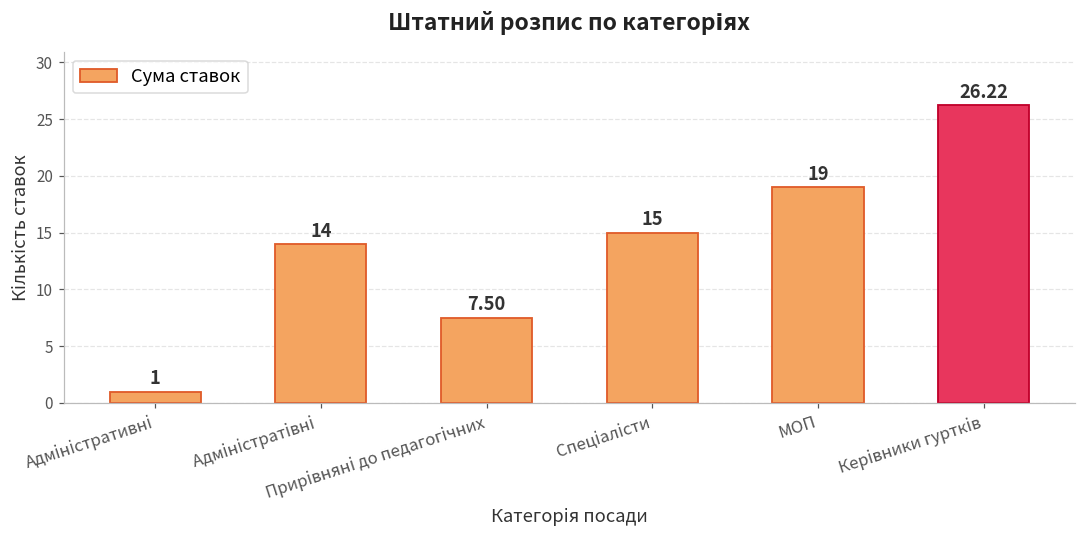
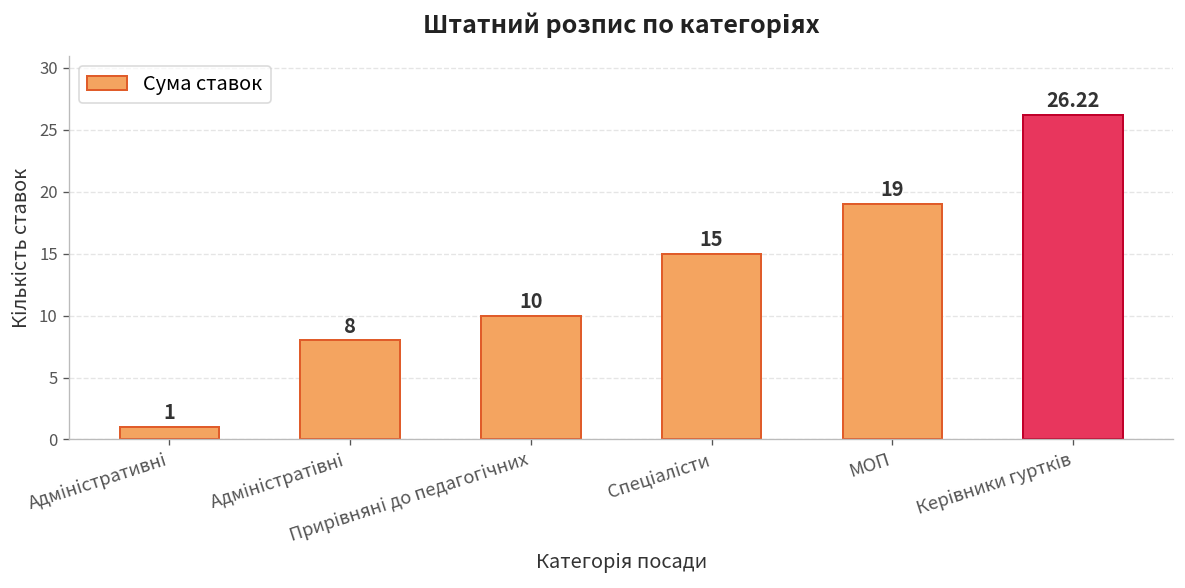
Адміністратівні: 14 -> 8
Прирівняні до педагогічних: 7.50 -> 10
